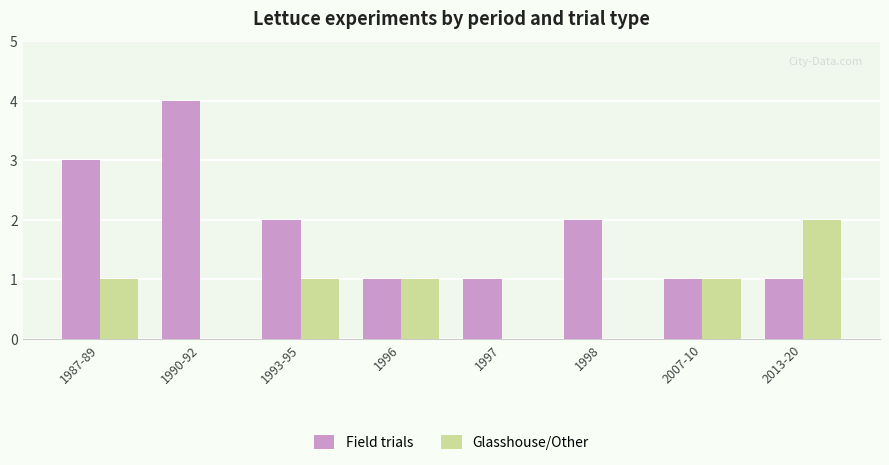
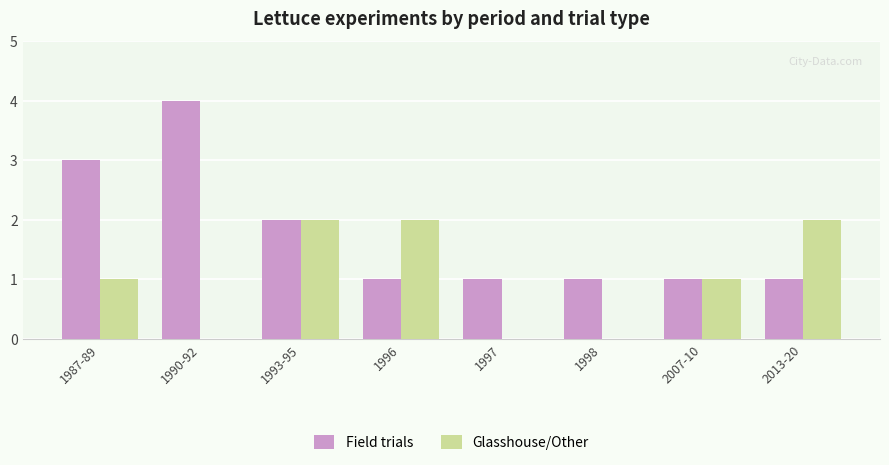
Glasshouse/Other, 1993-95: 1 -> 2
Glasshouse/Other, 1996: 1 -> 2
Field trials, 1998: 2 -> 1
